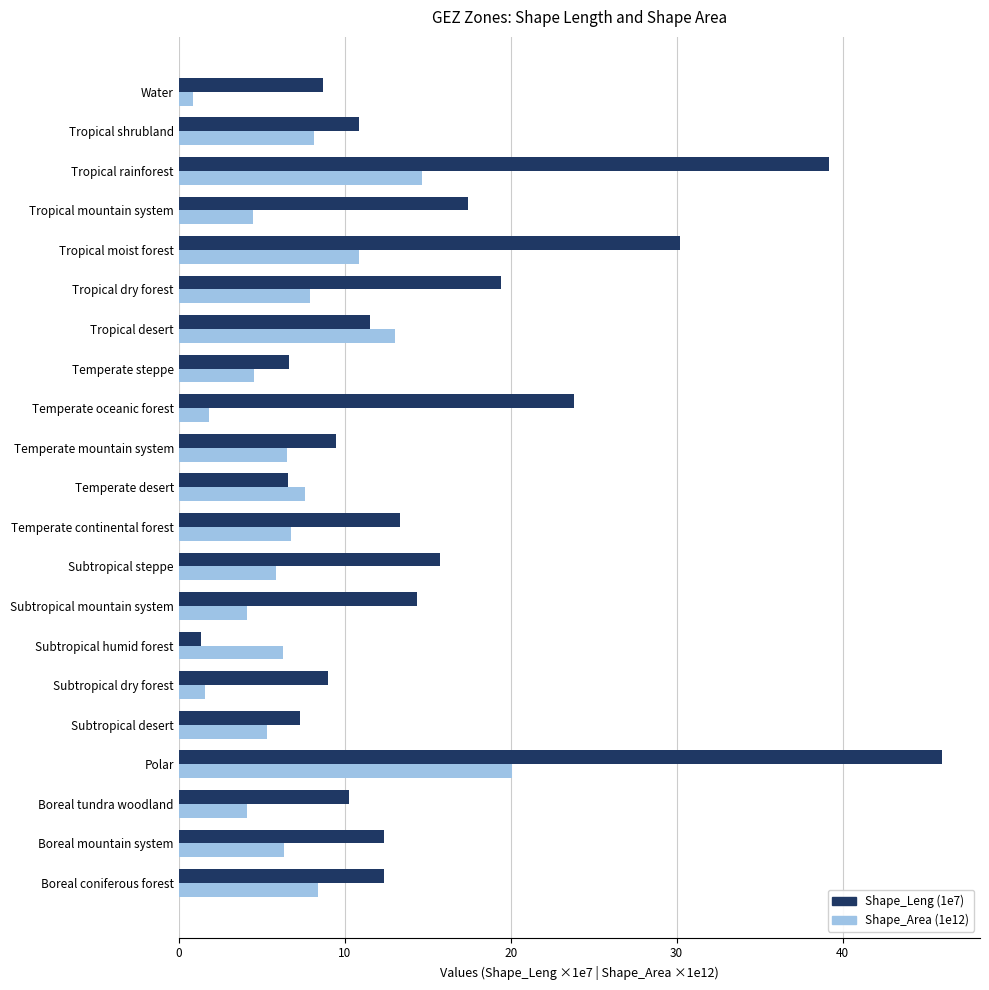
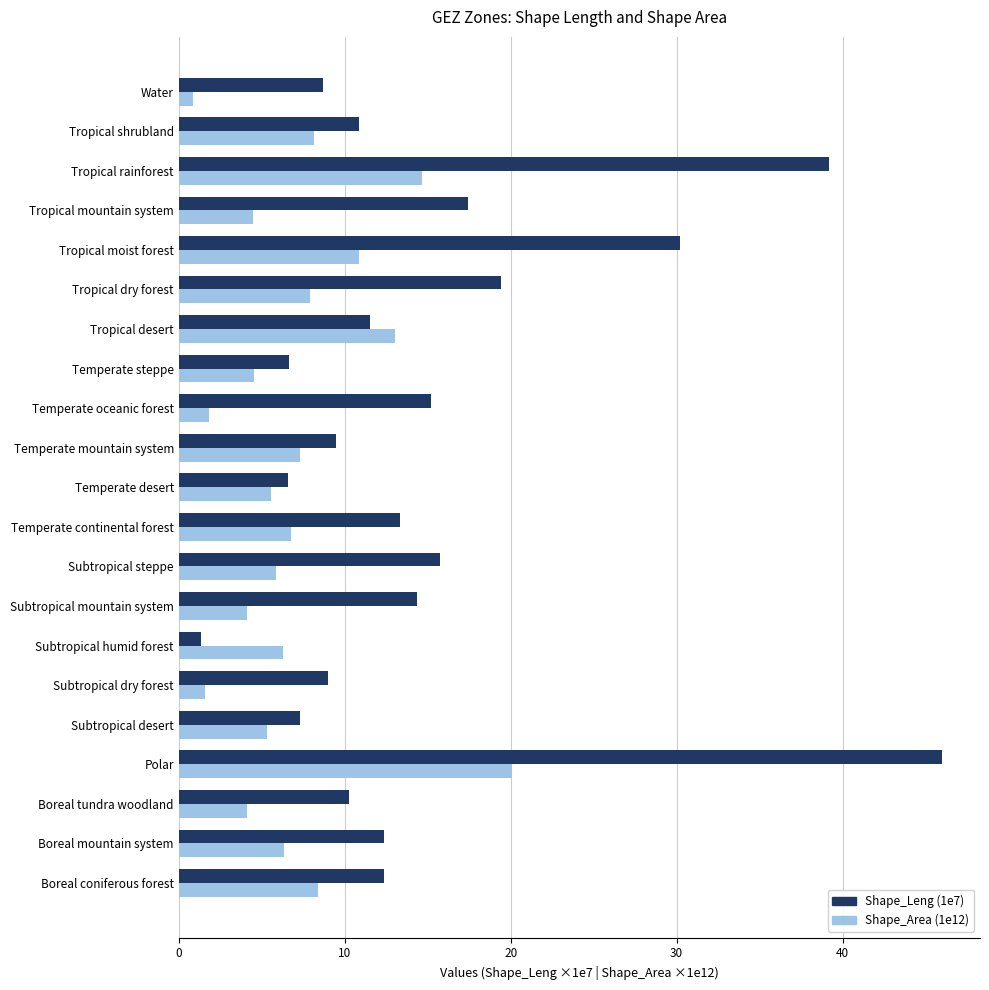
Shape_Leng (1e7), Temperate oceanic forest: 23.8 -> 15.2
Shape_Area (1e12), Temperate mountain system: 6.5 -> 7.3
Shape_Area (1e12), Temperate desert: 7.6 -> 5.6
